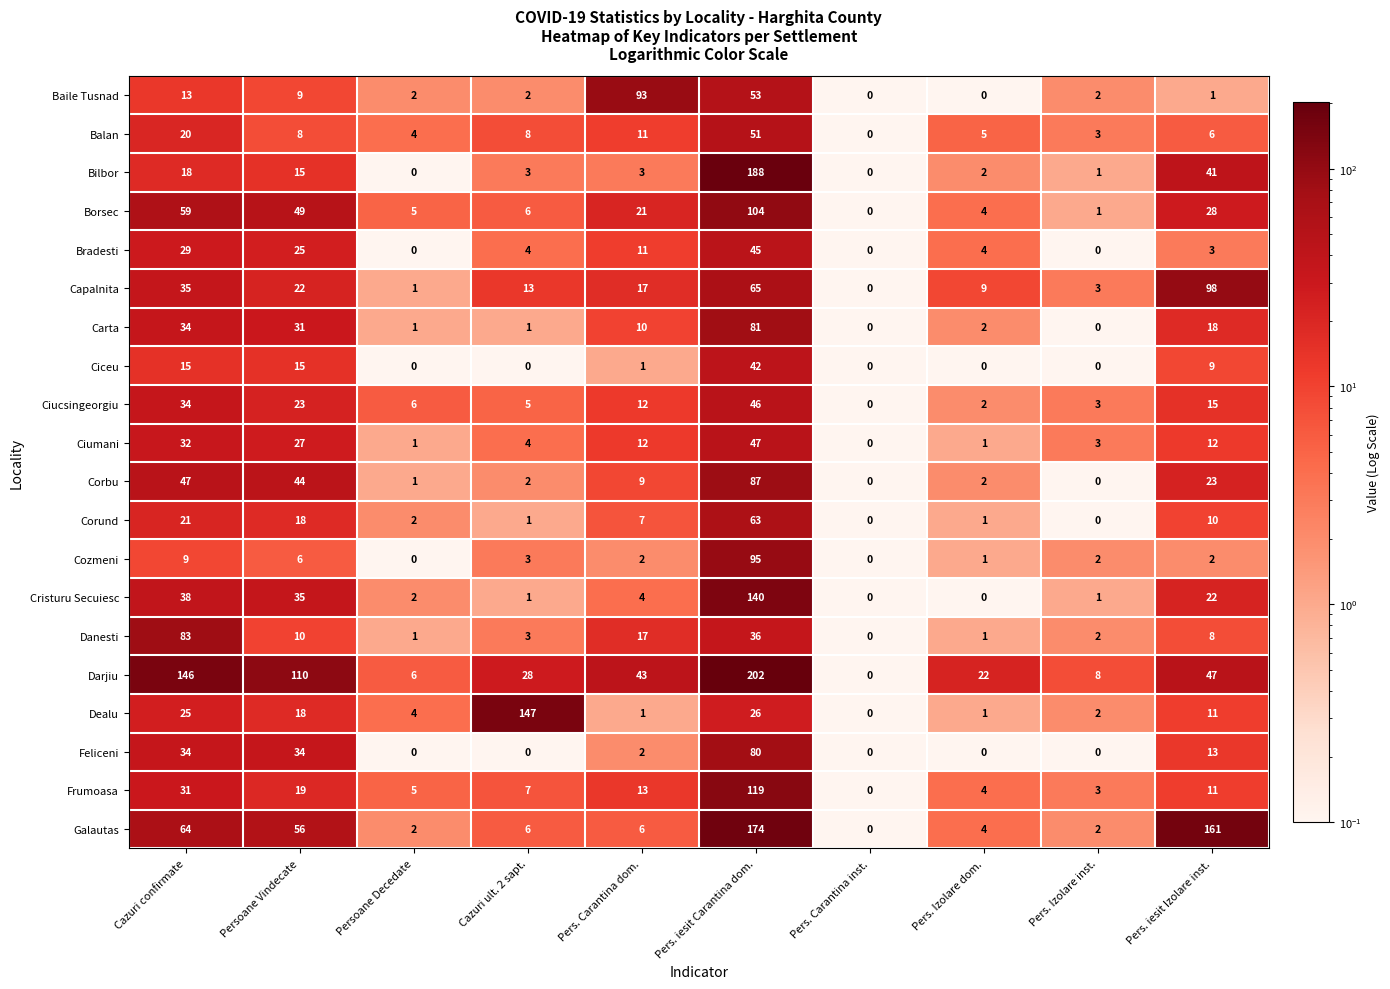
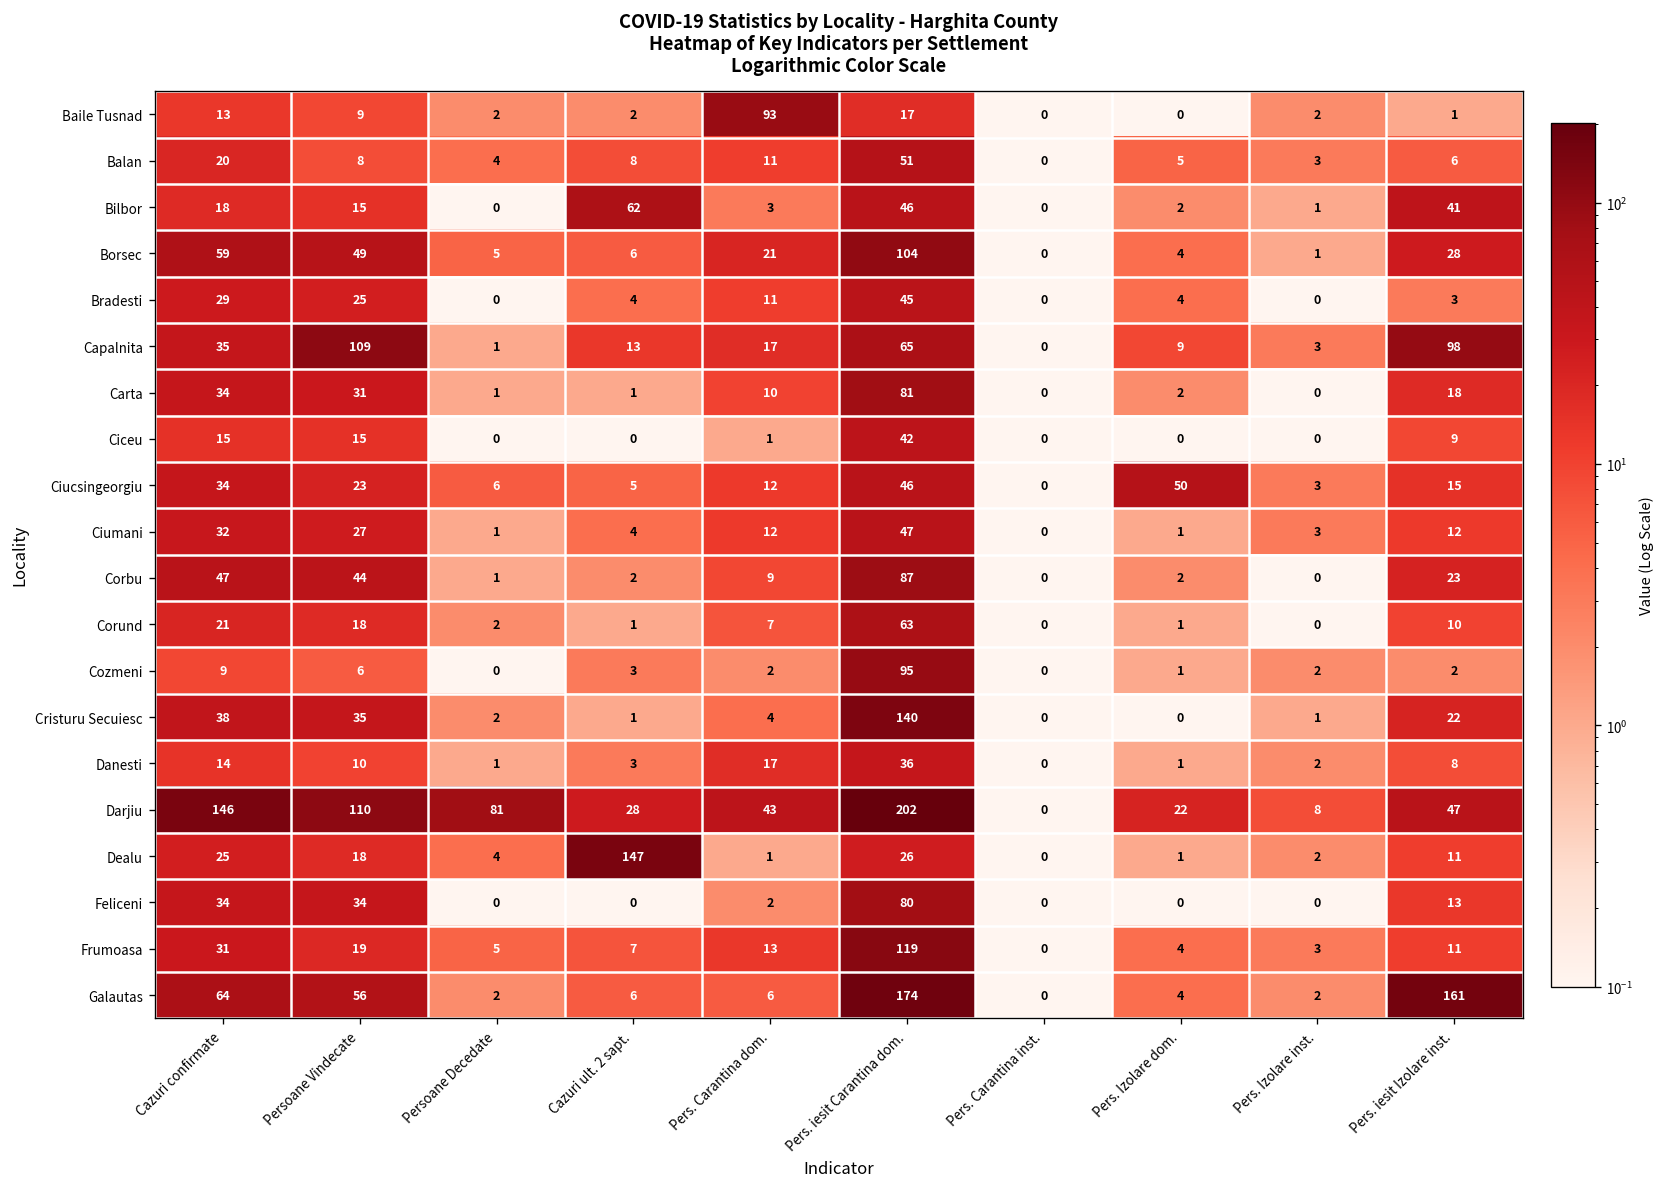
Baile Tusnad, Pers. iesit Carantina dom.: 53 -> 17
Bilbor, Cazuri ult. 2 sapt.: 3 -> 62
Bilbor, Pers. iesit Carantina dom.: 188 -> 46
Capalnita, Persoane Vindecate: 22 -> 109
Ciucsingeorgiu, Pers. Izolare dom.: 2 -> 50
Danesti, Cazuri confirmate: 83 -> 14
Darjiu, Persoane Decedate: 6 -> 81
